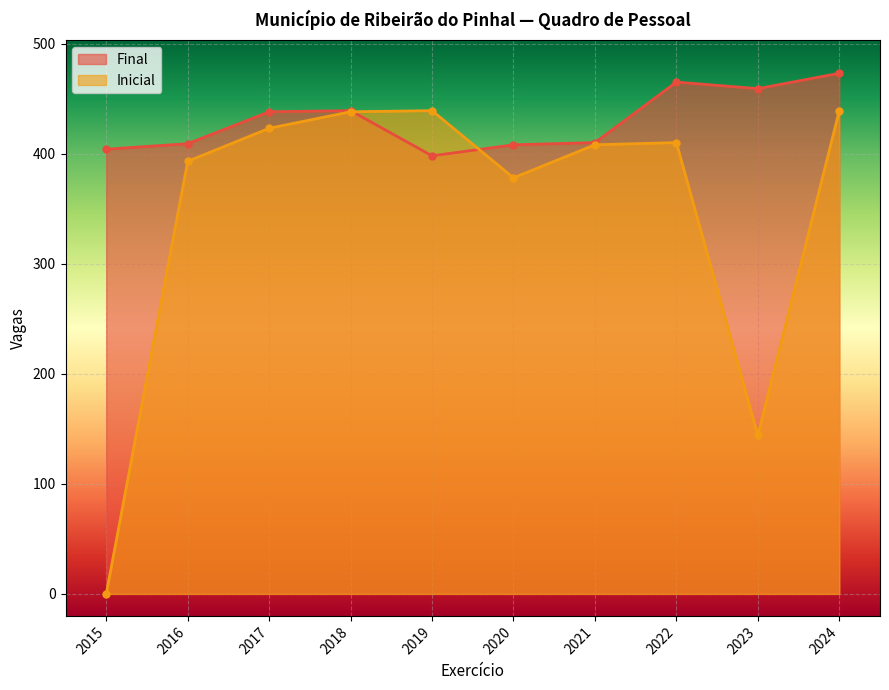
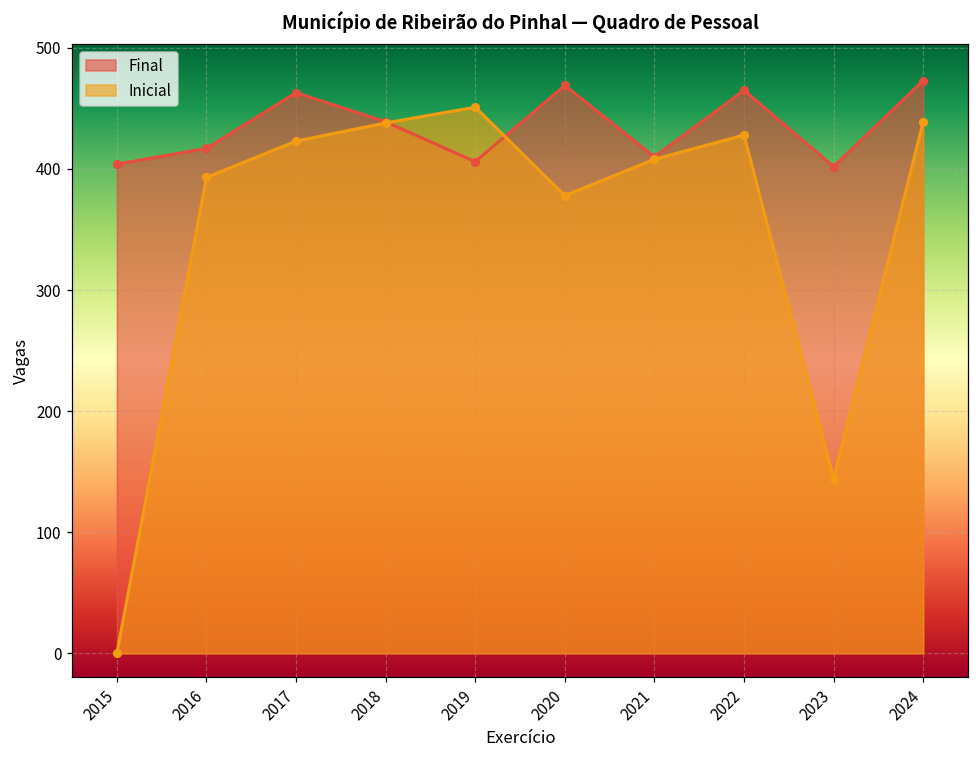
Final, 2016: 409 -> 417
Final, 2017: 438 -> 463
Final, 2019: 398 -> 406
Inicial, 2019: 439 -> 451
Final, 2020: 408 -> 469
Inicial, 2022: 410 -> 428
Final, 2023: 459 -> 402
